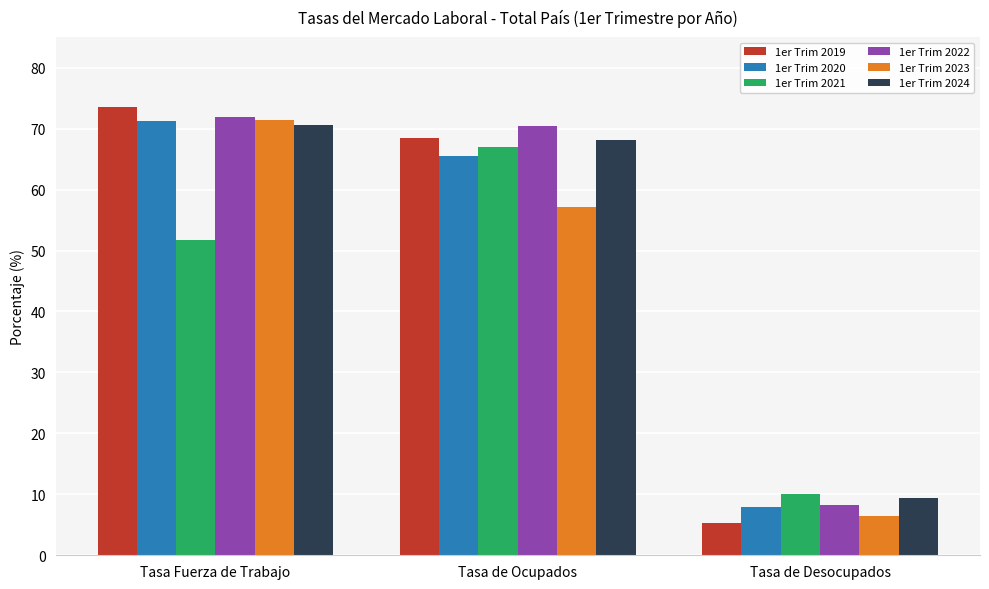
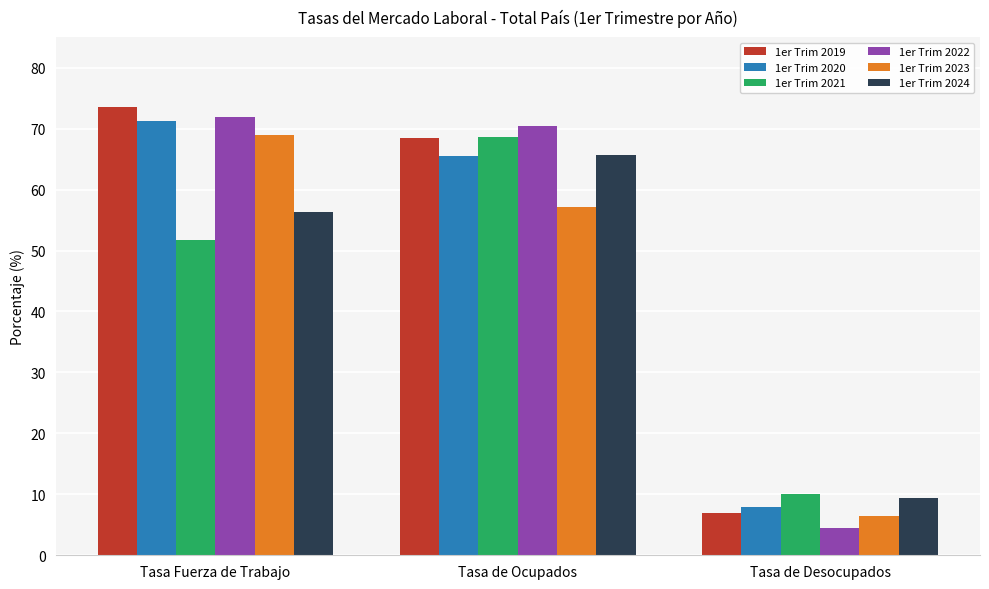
1er Trim 2023, Tasa Fuerza de Trabajo: 71 -> 69
1er Trim 2024, Tasa Fuerza de Trabajo: 71 -> 56
1er Trim 2021, Tasa de Ocupados: 67 -> 69
1er Trim 2024, Tasa de Ocupados: 68 -> 66
1er Trim 2019, Tasa de Desocupados: 5 -> 7
1er Trim 2022, Tasa de Desocupados: 8 -> 5
